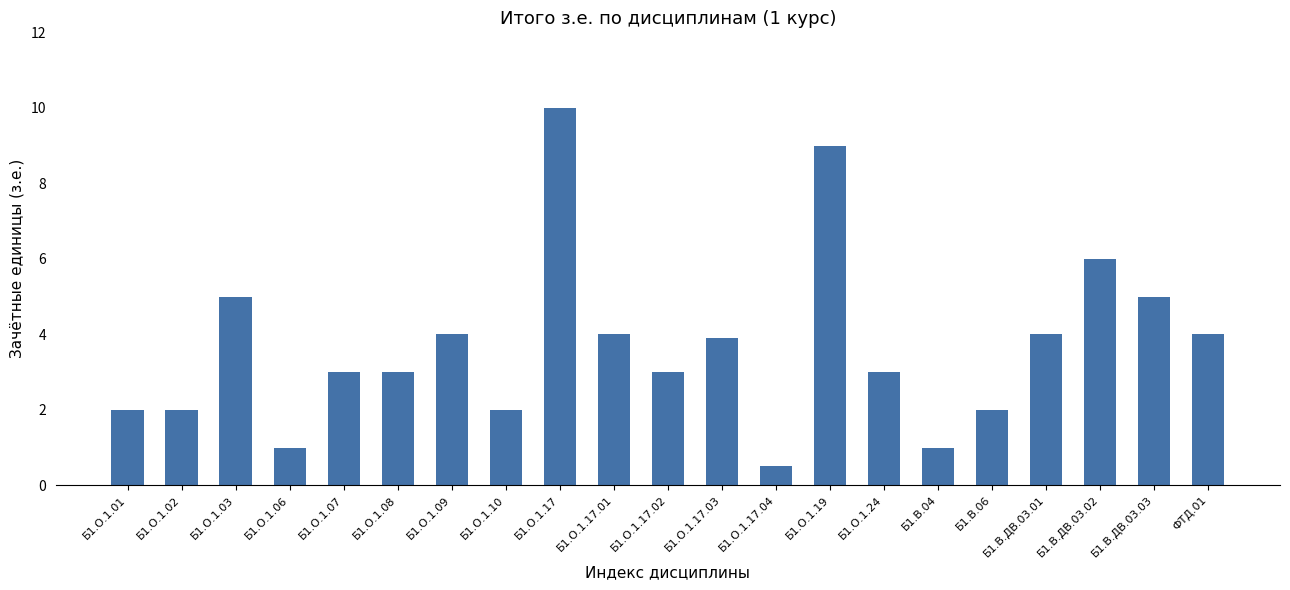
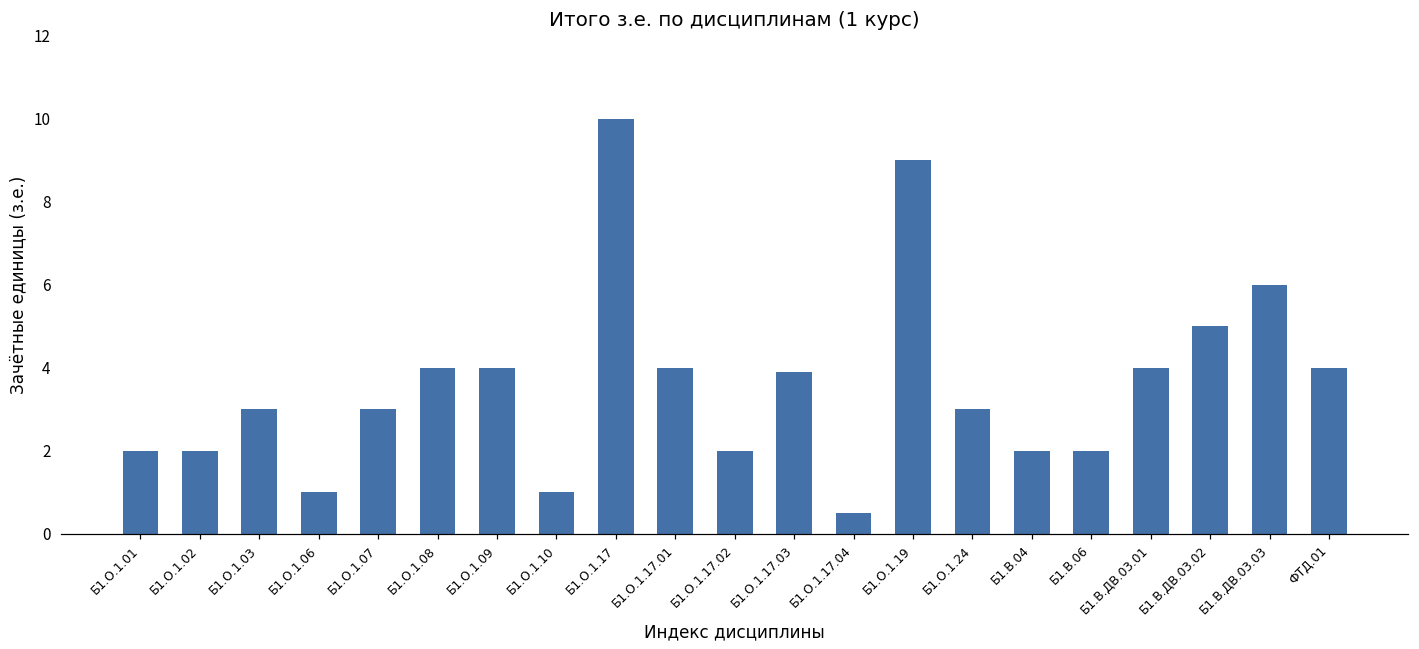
Б1.О.1.03: 5 -> 3
Б1.О.1.08: 3 -> 4
Б1.О.1.10: 2 -> 1
Б1.О.1.17.02: 3 -> 2
Б1.В.04: 1 -> 2
Б1.В.ДВ.03.02: 6 -> 5
Б1.В.ДВ.03.03: 5 -> 6
